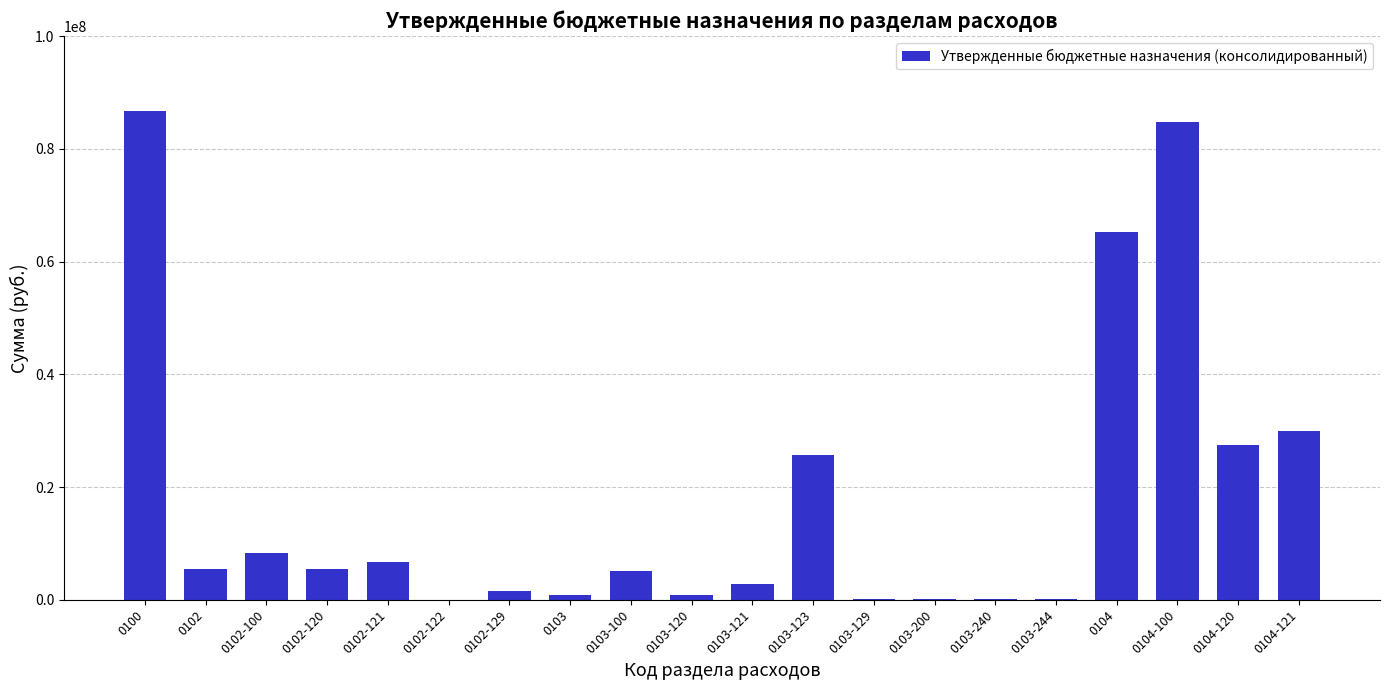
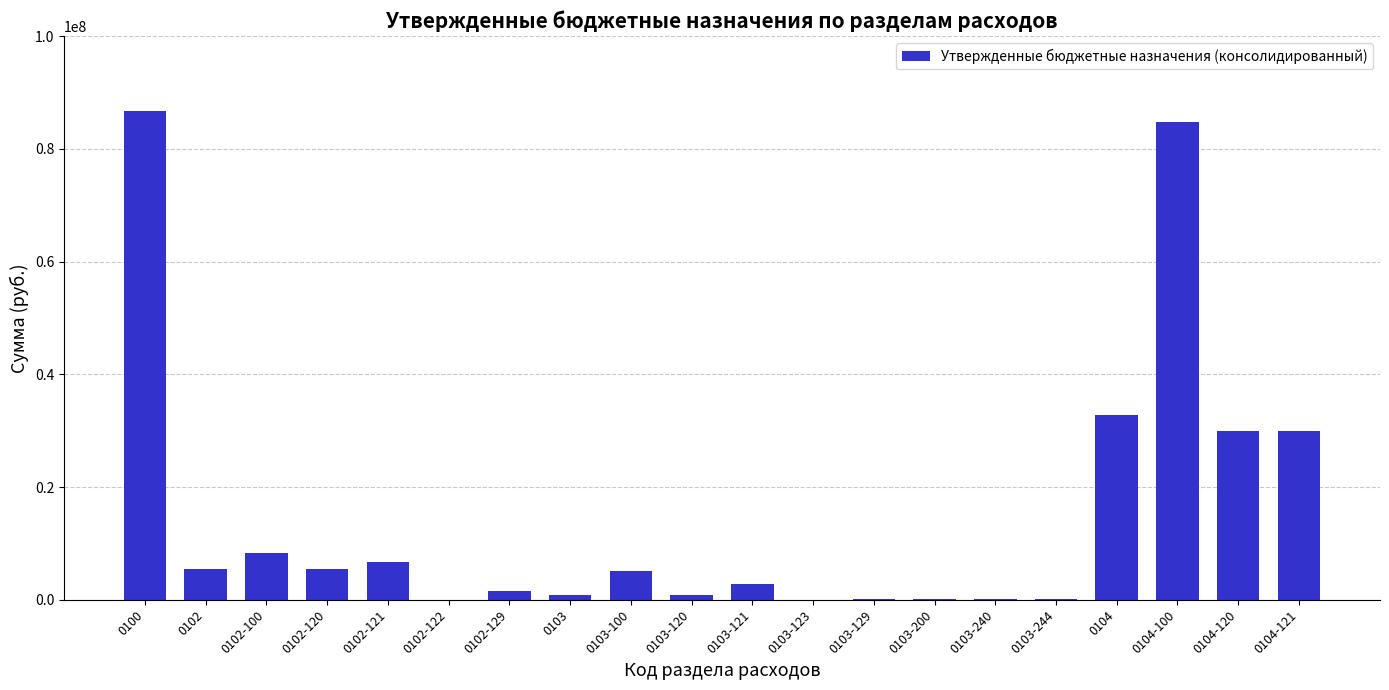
0103-123: 26000000 -> 0
0104: 65000000 -> 33000000
0104-120: 27000000 -> 30000000
